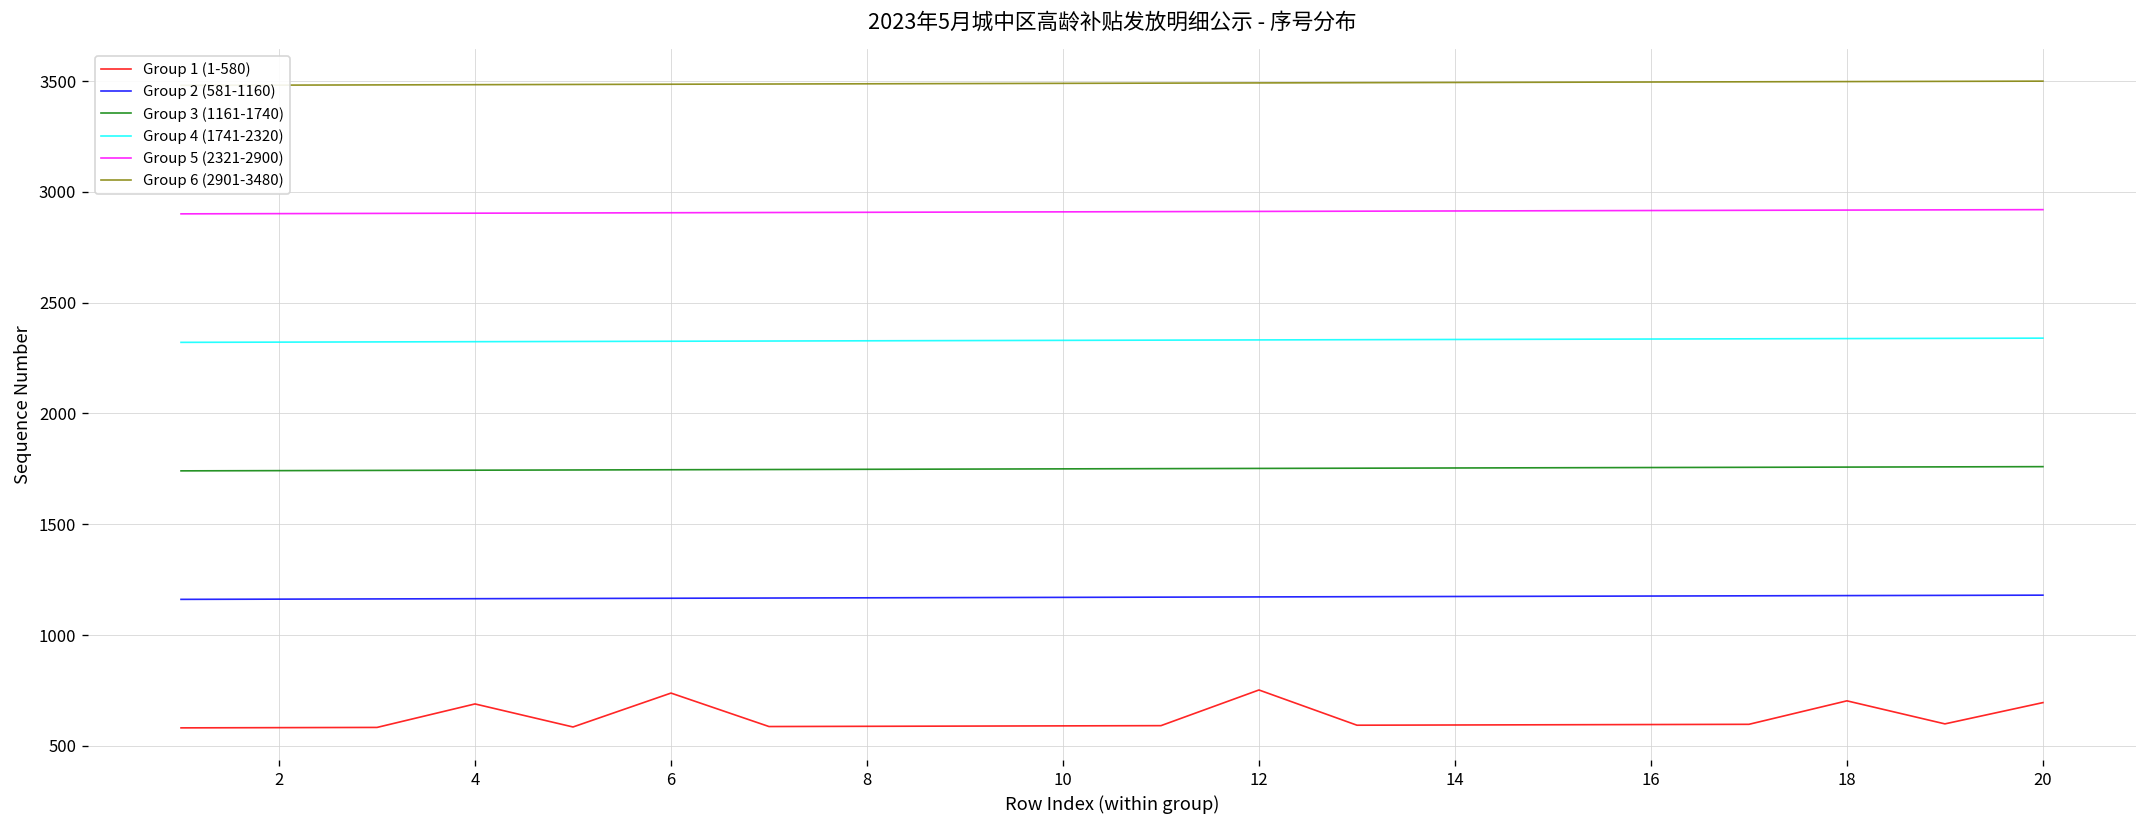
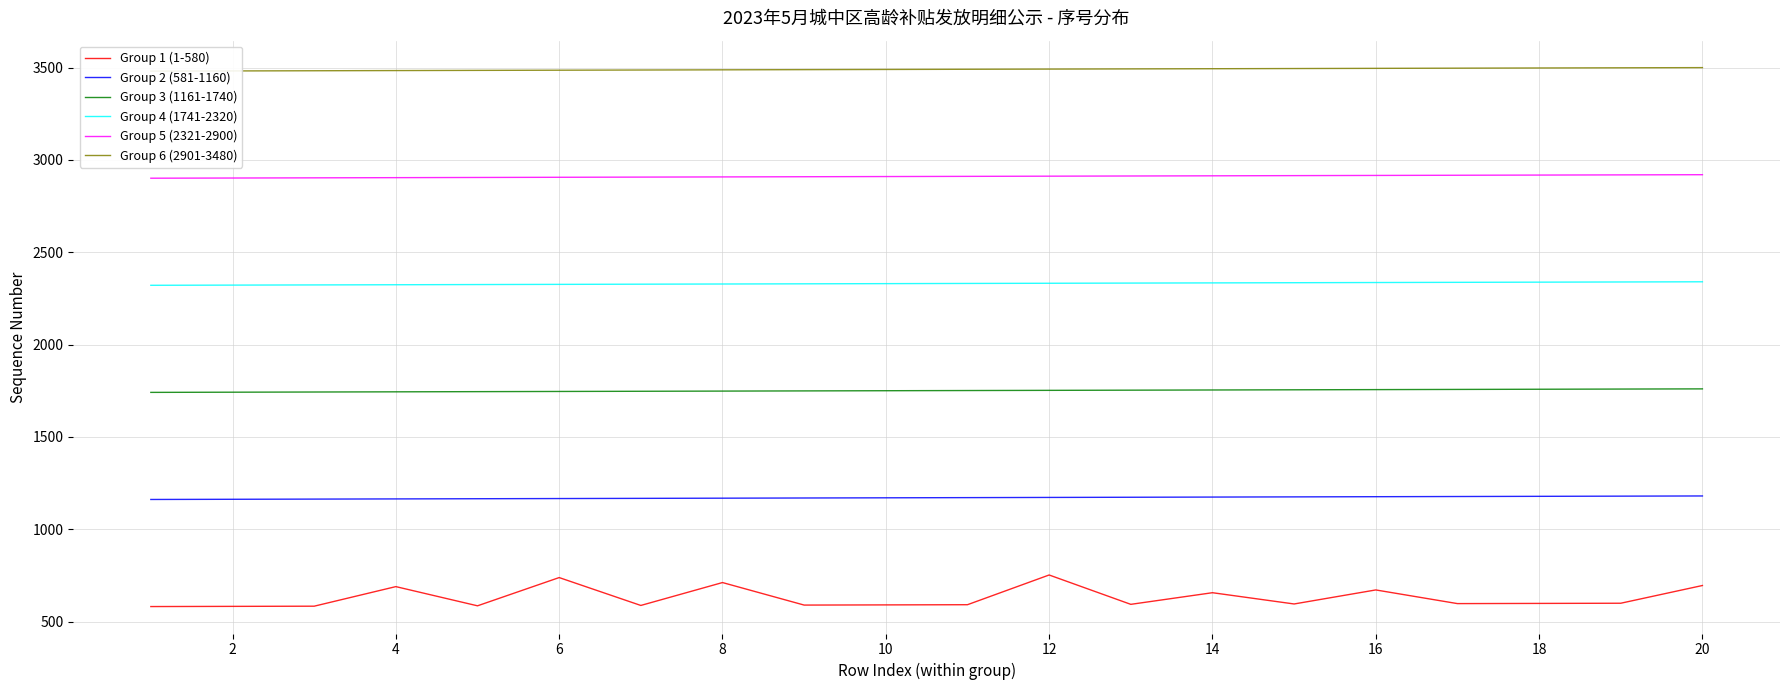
Group 1 (1-580), 8: 590 -> 710
Group 1 (1-580), 14: 590 -> 660
Group 1 (1-580), 16: 600 -> 670
Group 1 (1-580), 18: 700 -> 600
